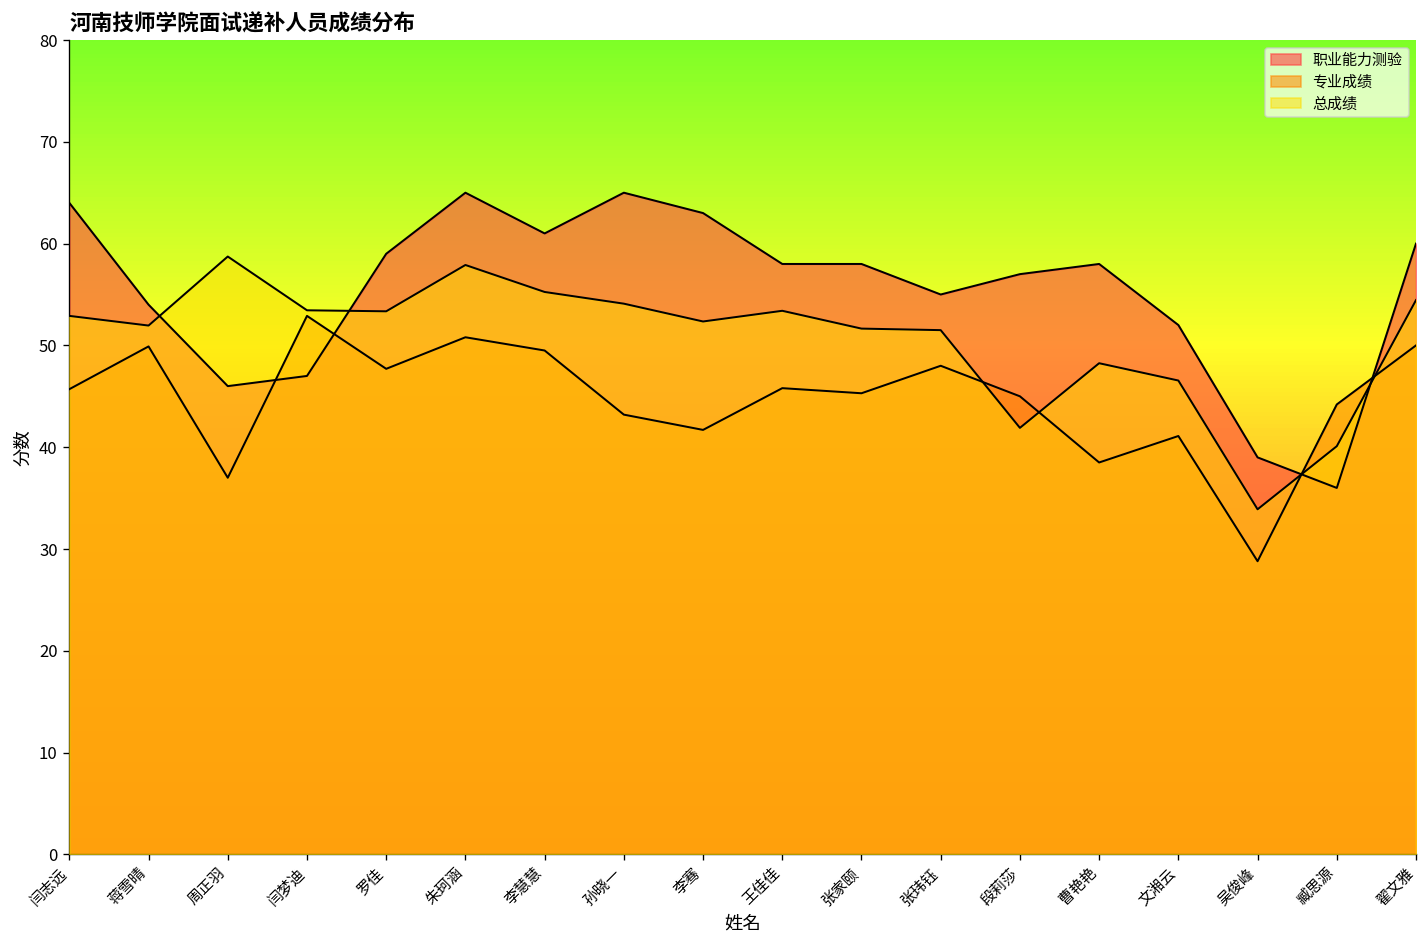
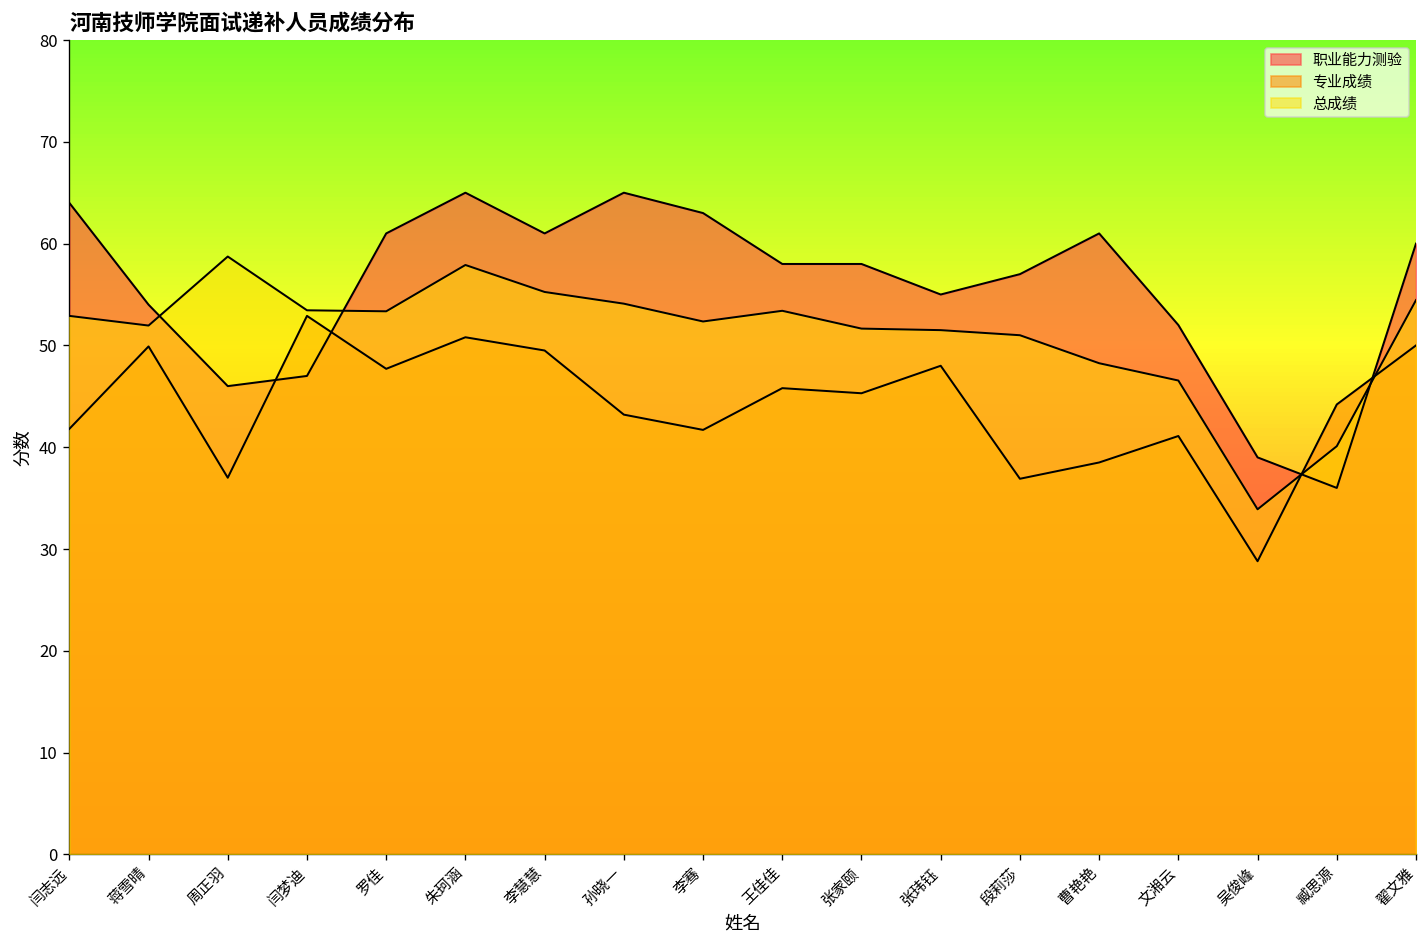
专业成绩, 闫志远: 46 -> 42
职业能力测验, 罗佳: 59 -> 61
专业成绩, 段莉莎: 45 -> 37
总成绩, 段莉莎: 42 -> 51
职业能力测验, 曹艳艳: 58 -> 61
